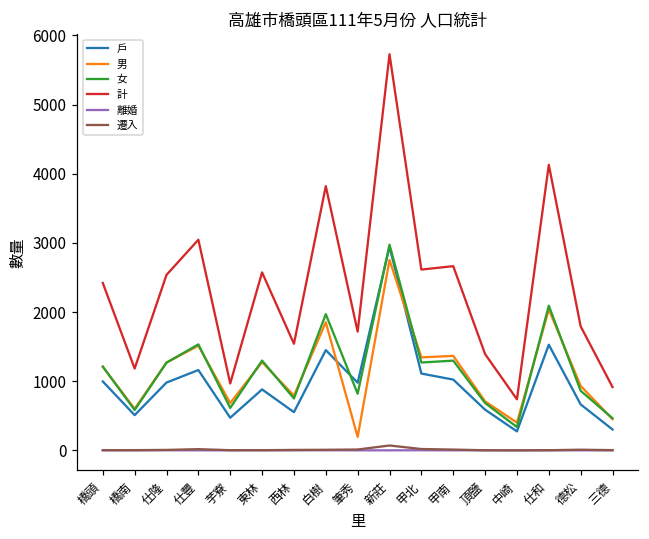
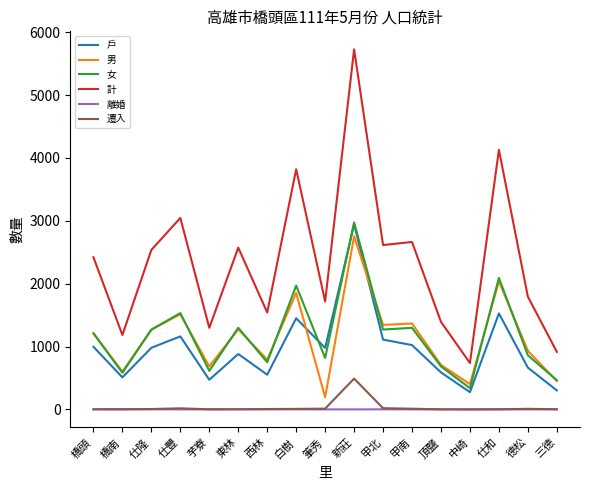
計, 芋寮: 1000 -> 1300
遷入, 新莊: 100 -> 500
